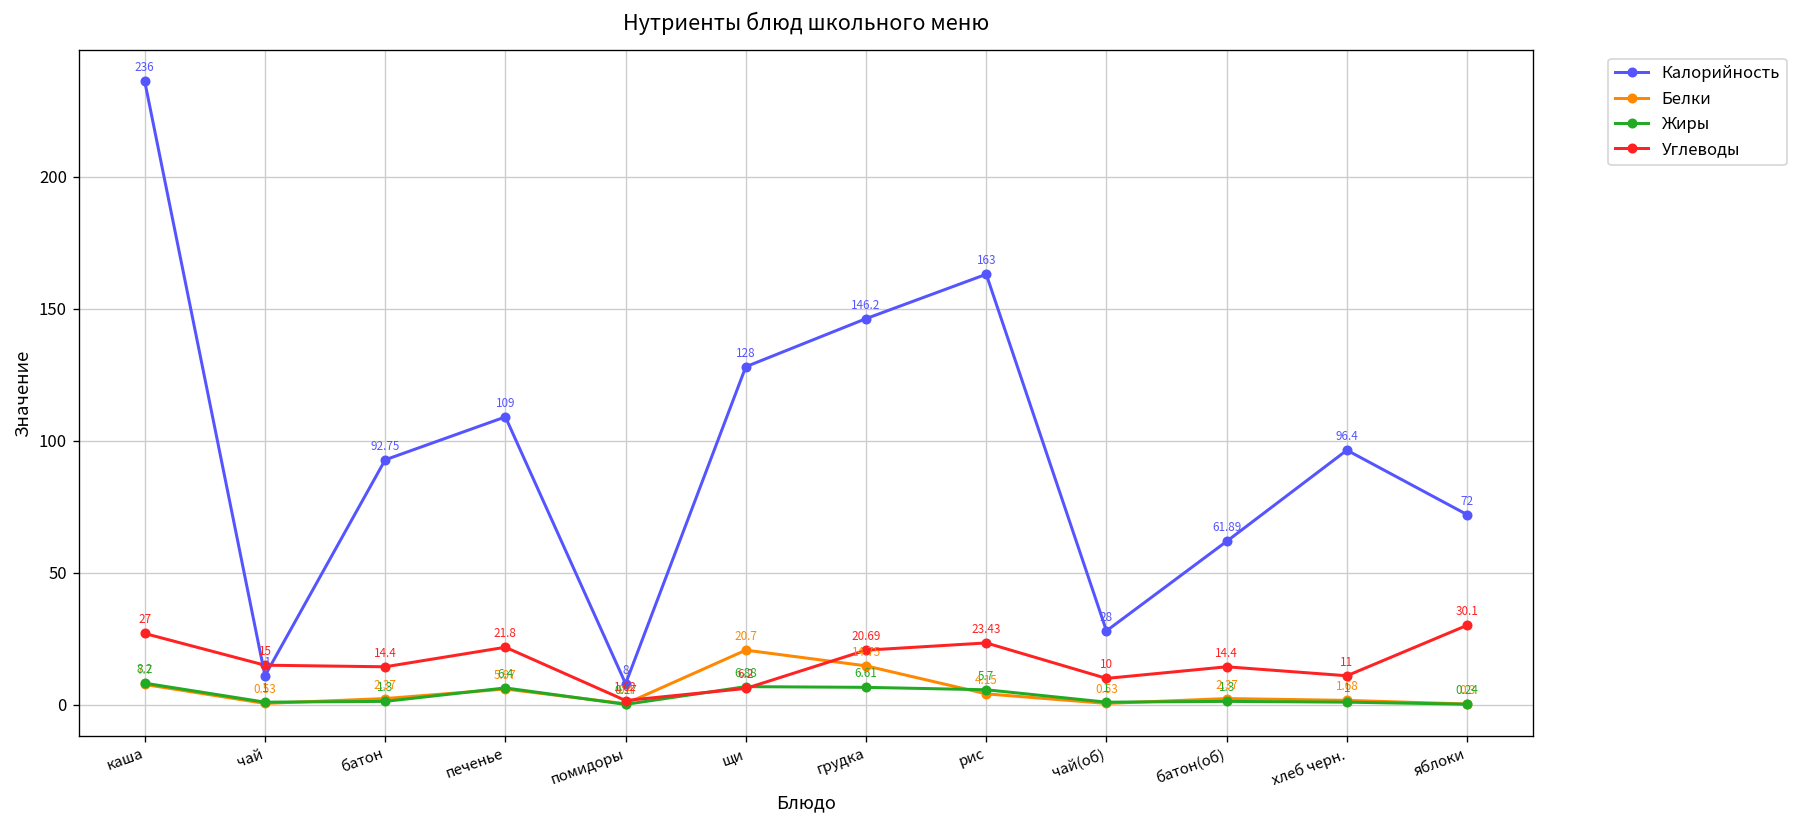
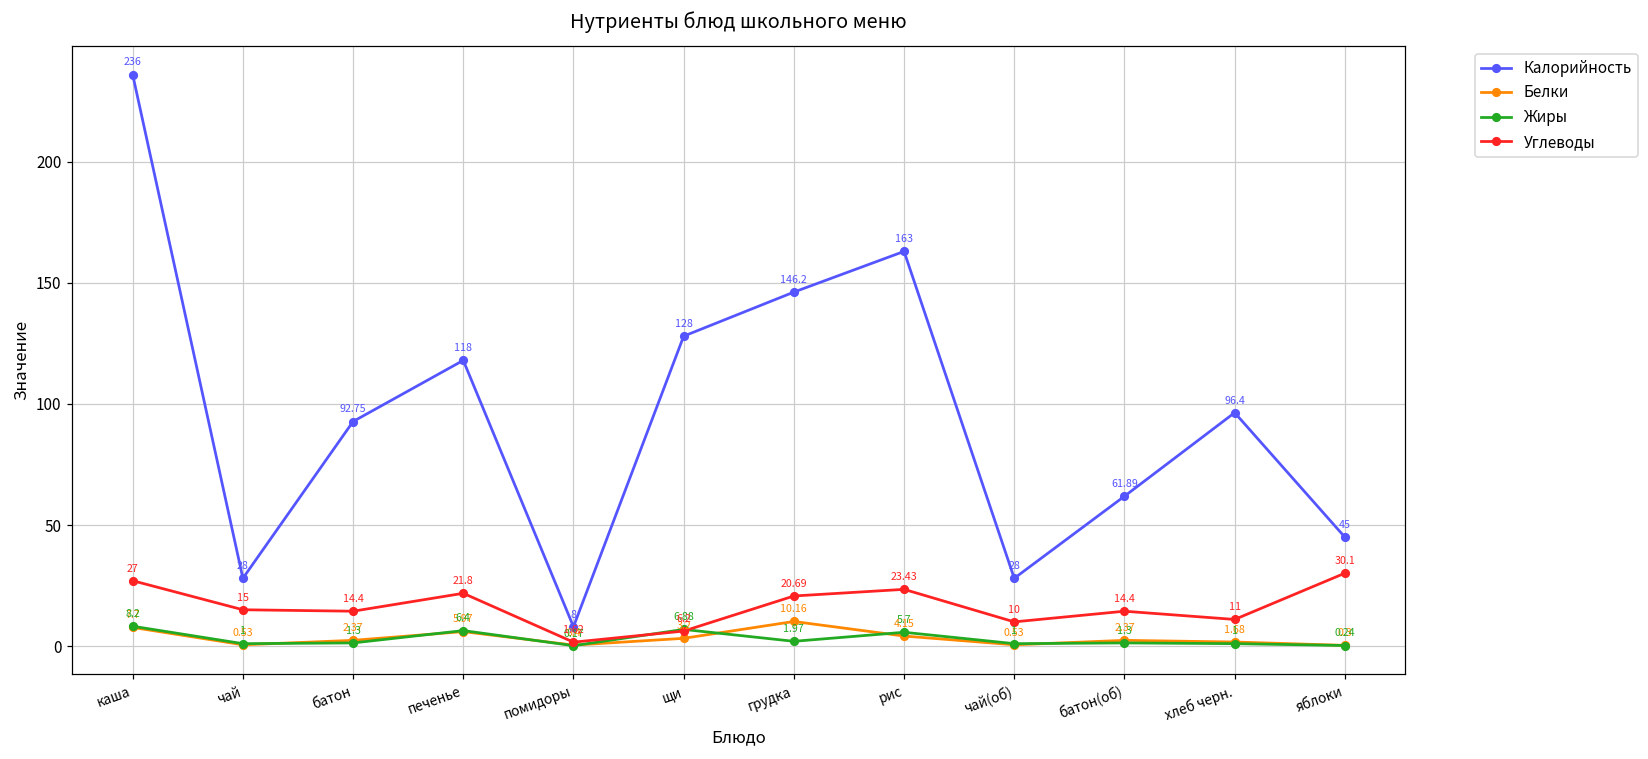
Калорийность, чай: 11 -> 28
Калорийность, печенье: 109 -> 118
Белки, щи: 20.7 -> 3.2
Белки, грудка: 14.75 -> 10.16
Жиры, грудка: 6.61 -> 1.97
Калорийность, яблоки: 72 -> 45
